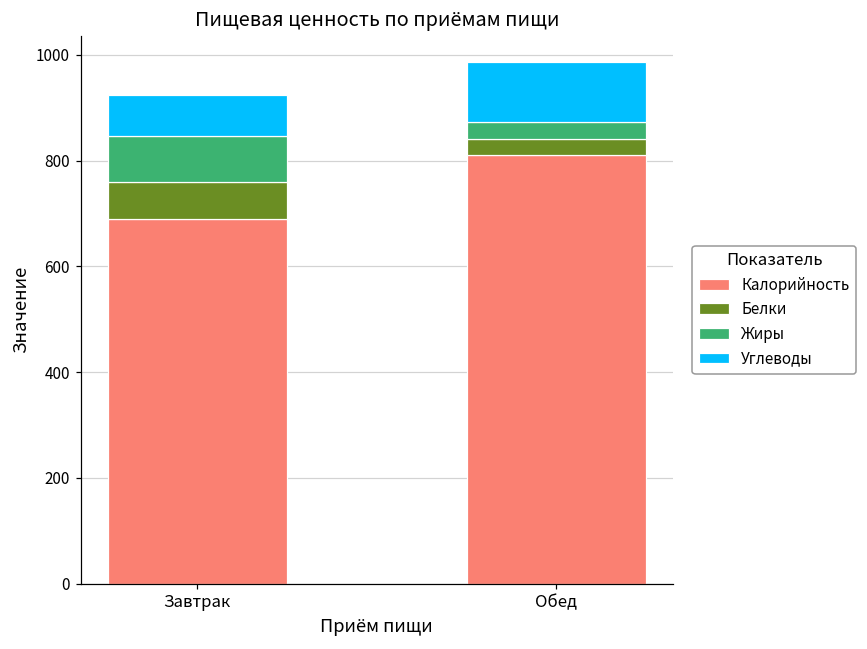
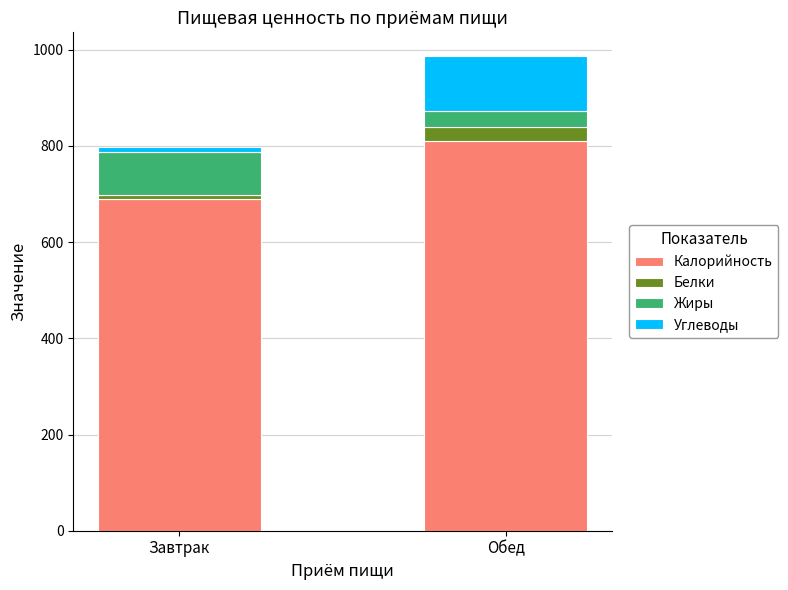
Белки, Завтрак: 70 -> 10
Углеводы, Завтрак: 80 -> 10
